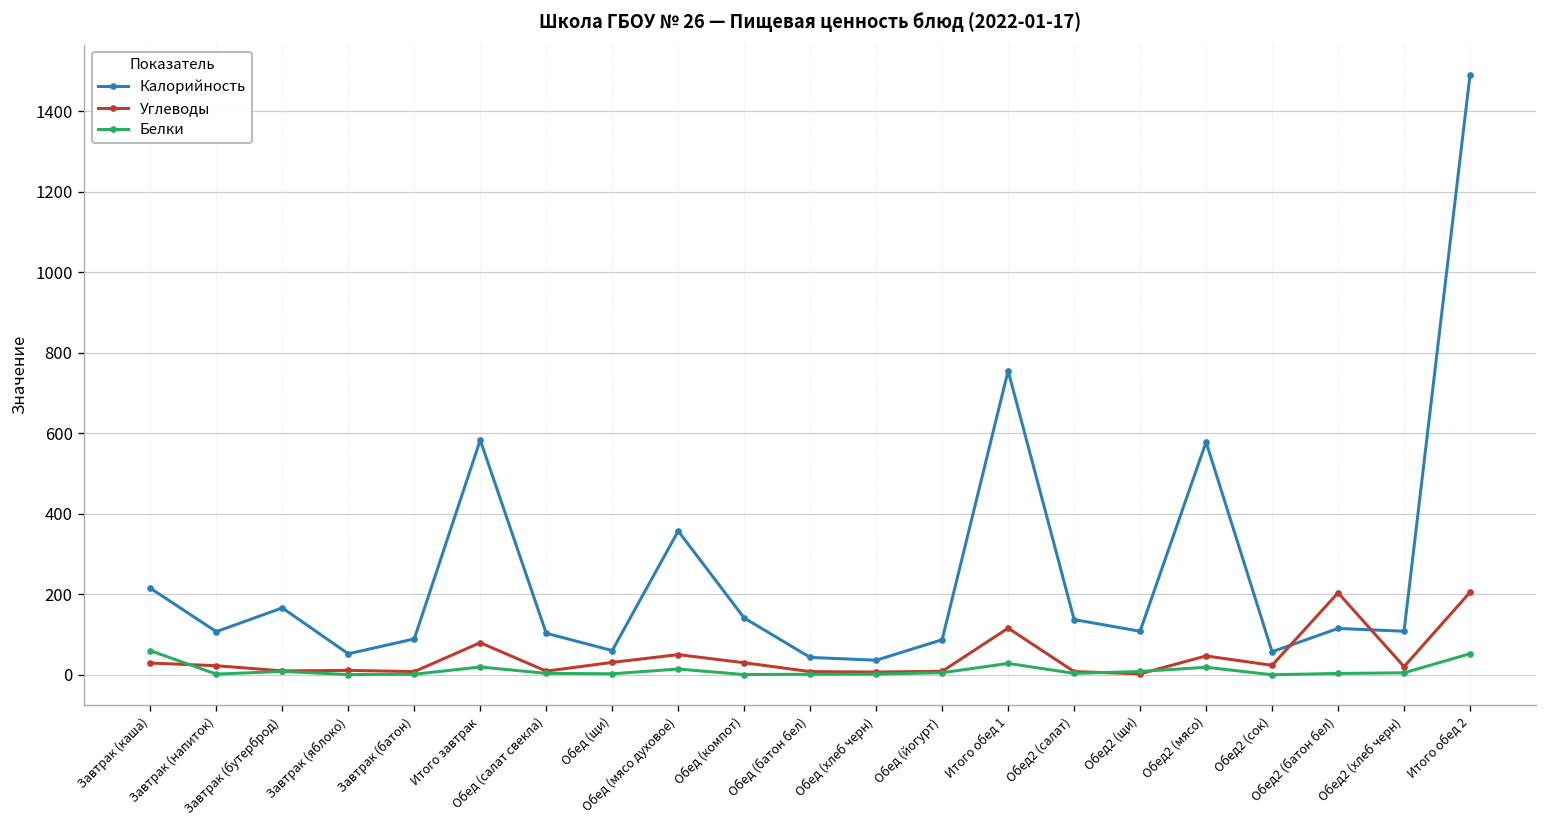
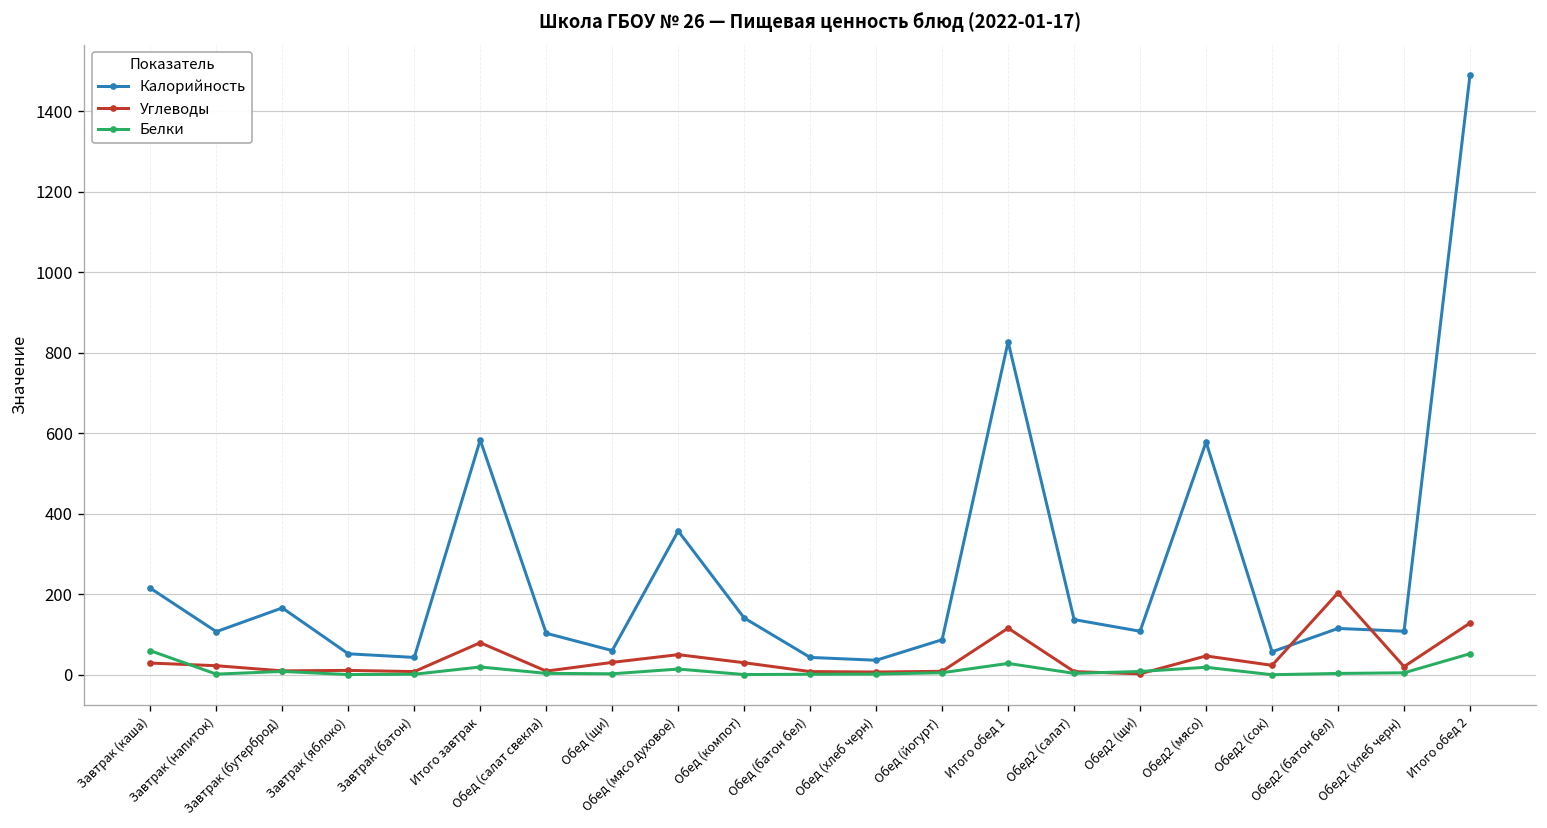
Калорийность, Завтрак (батон): 90 -> 40
Калорийность, Итого обед 1: 760 -> 830
Углеводы, Итого обед 2: 200 -> 130
